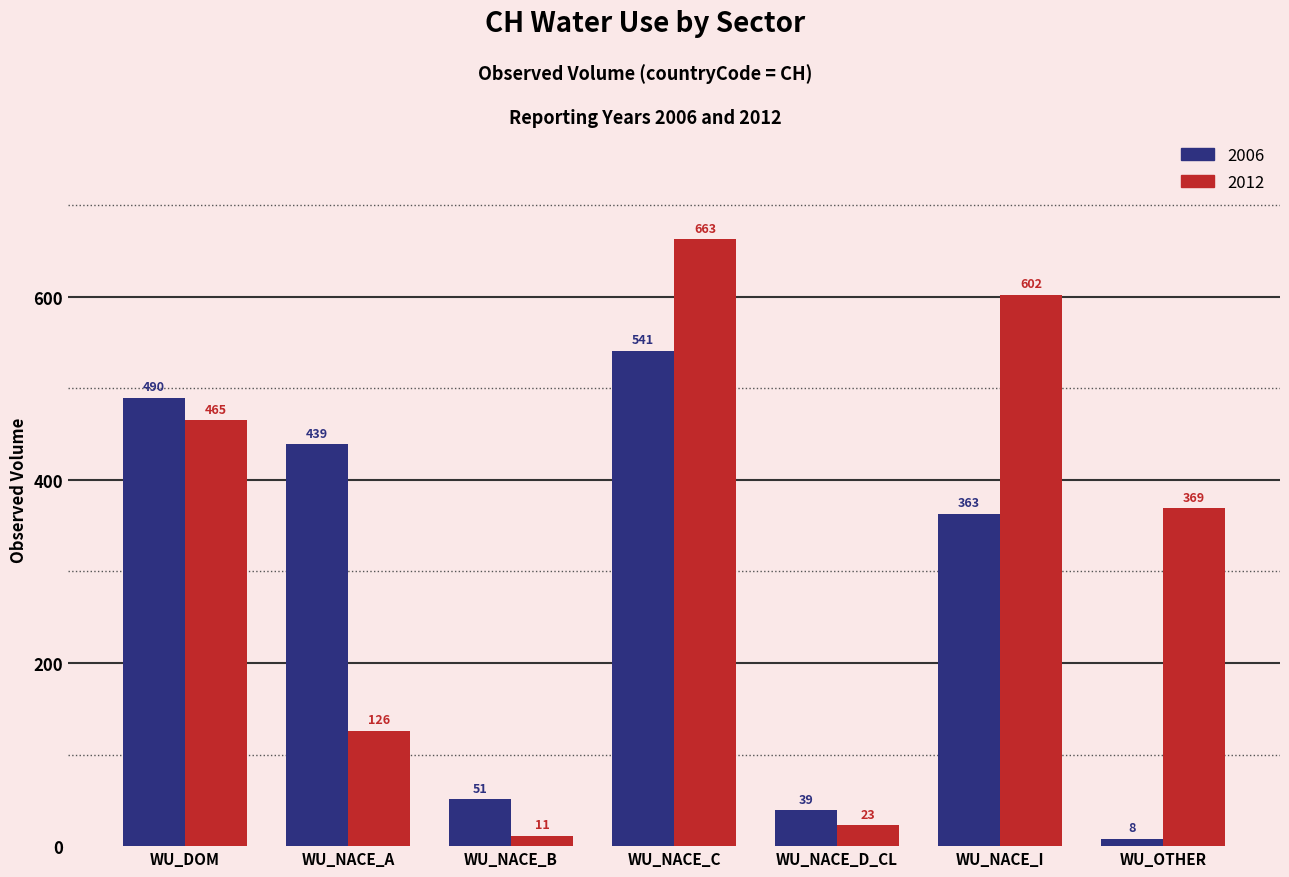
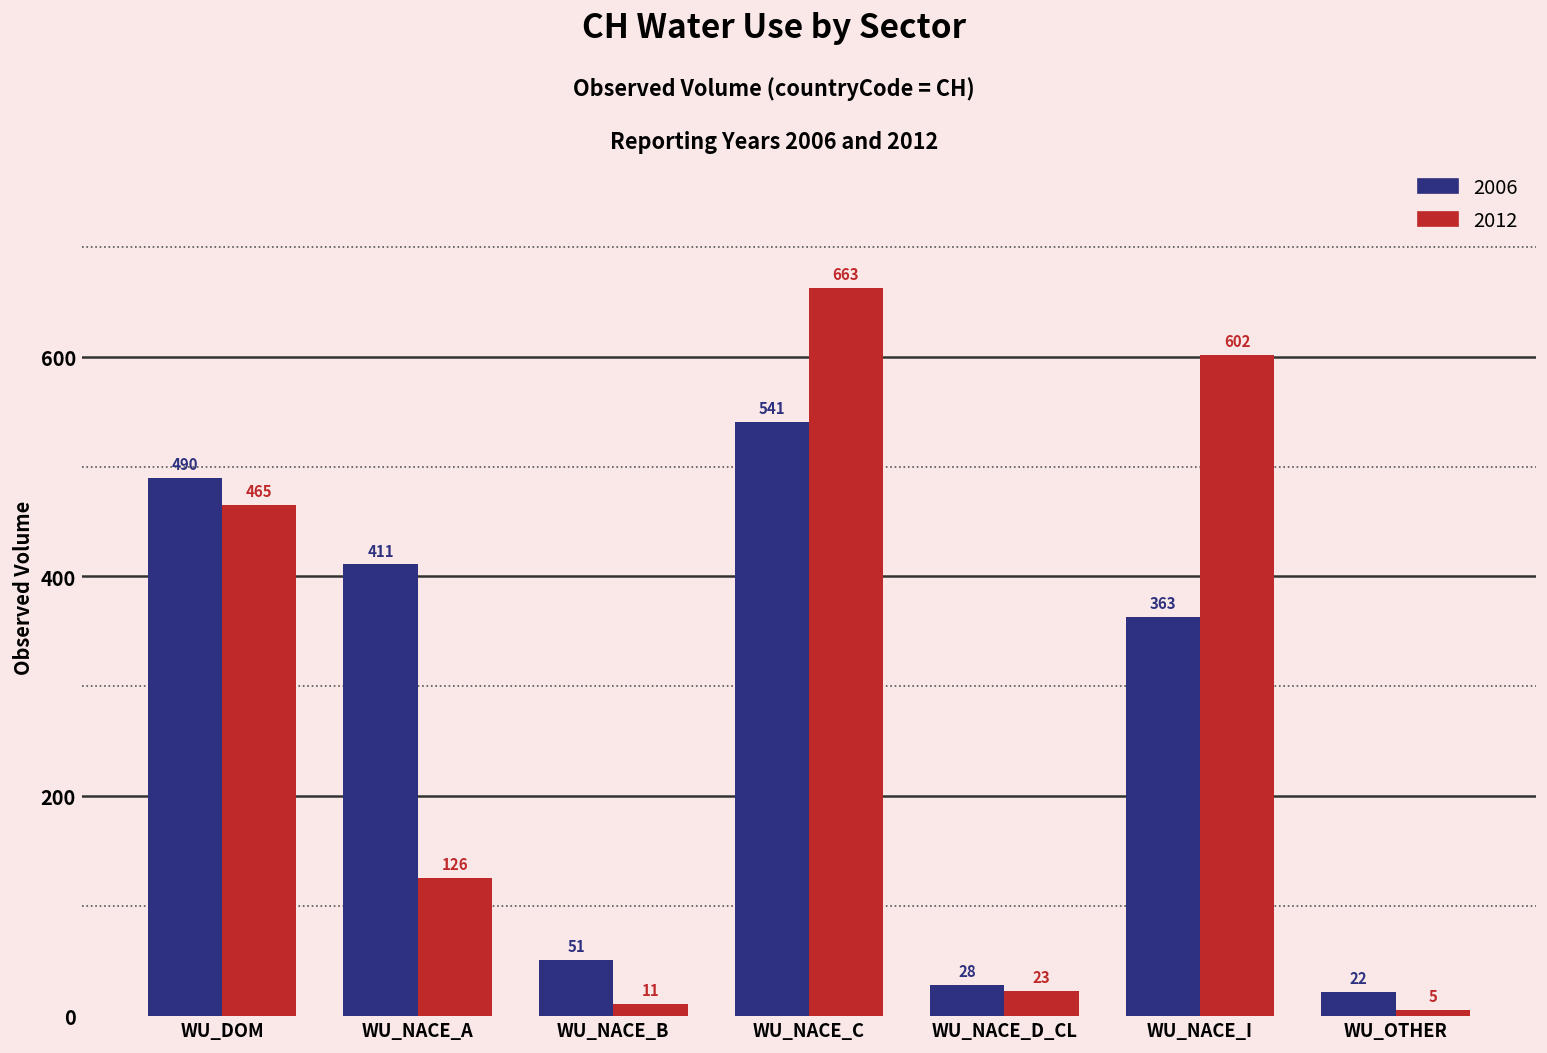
2006, WU_NACE_A: 439 -> 411
2006, WU_NACE_D_CL: 39 -> 28
2006, WU_OTHER: 8 -> 22
2012, WU_OTHER: 369 -> 5
